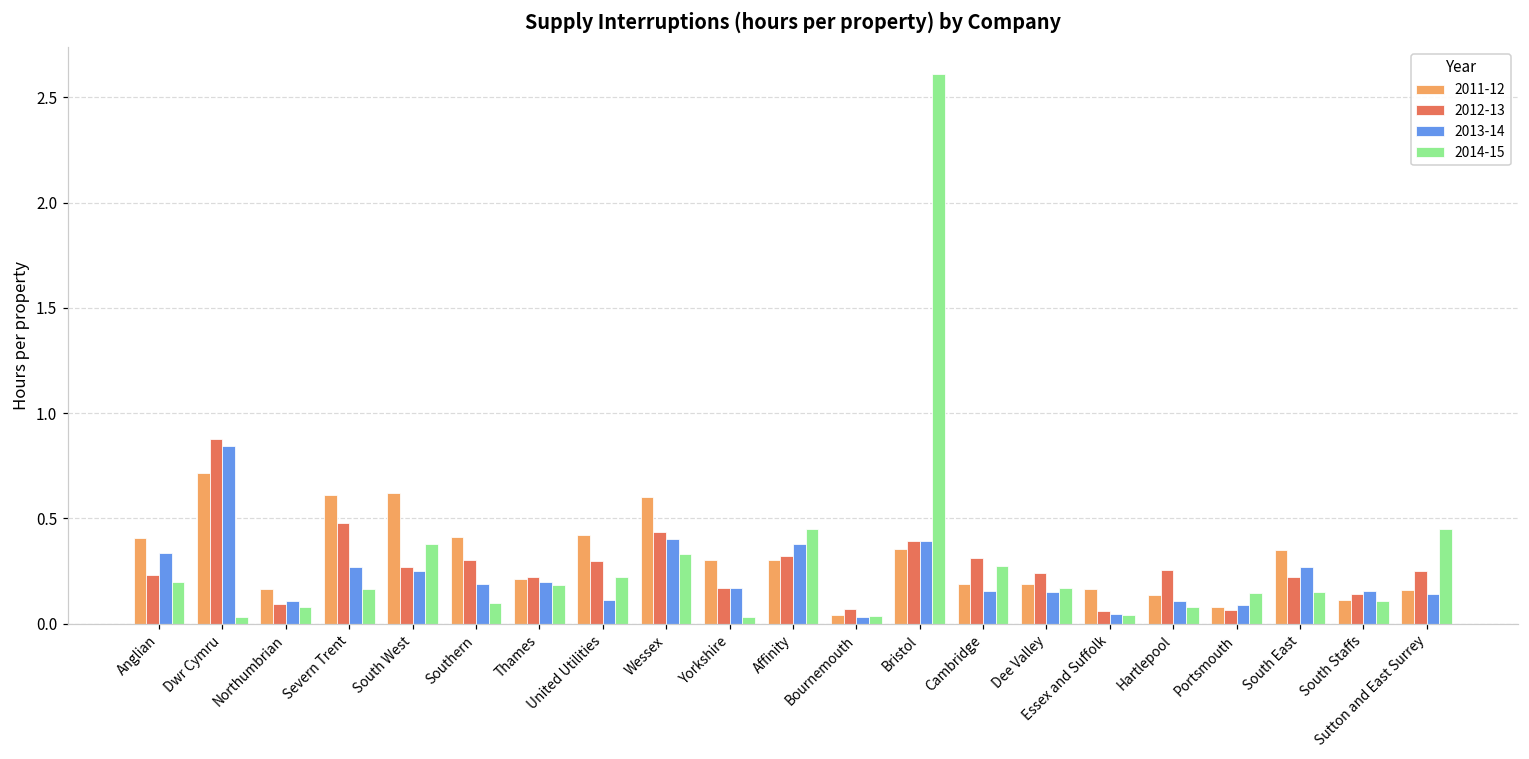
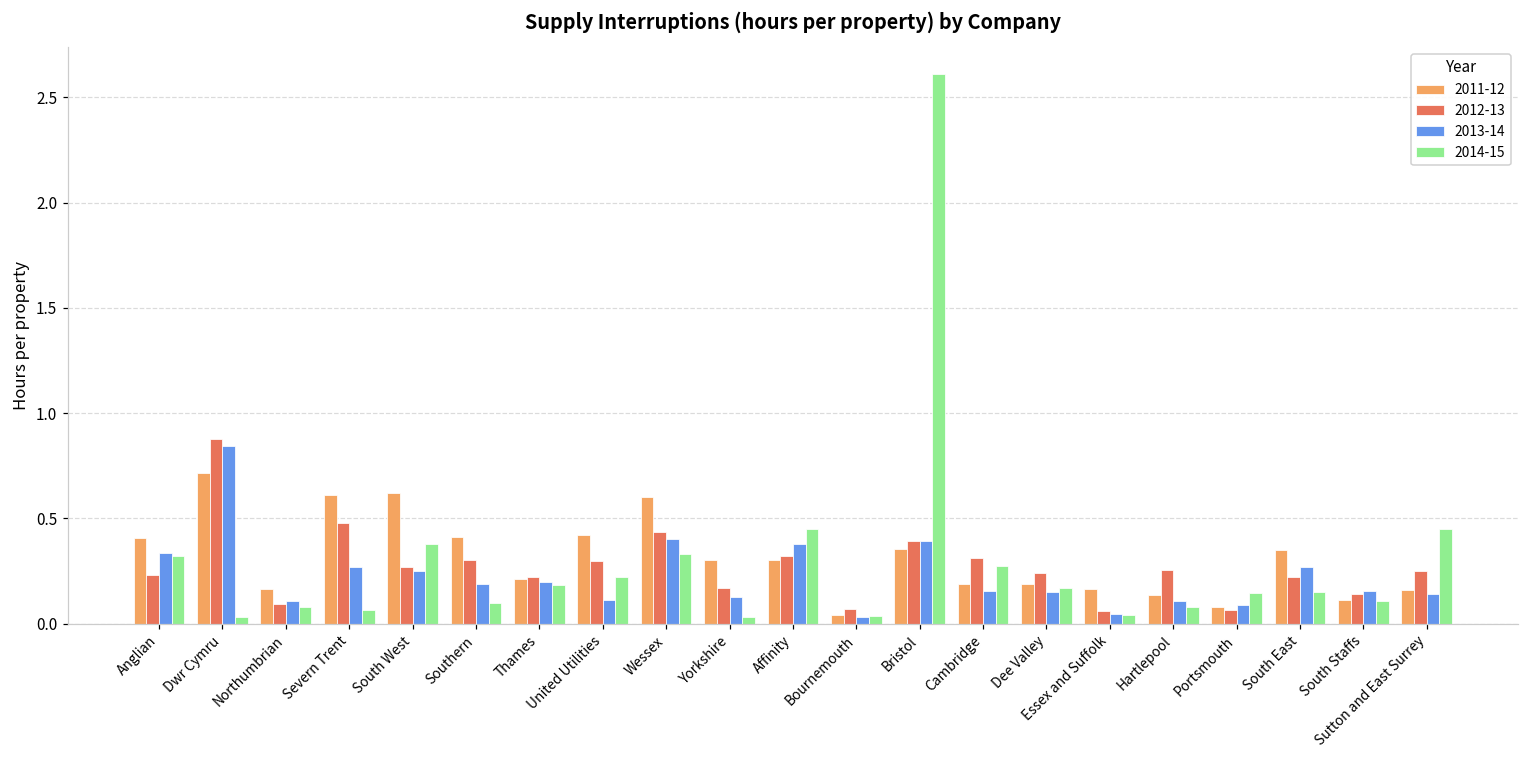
2014-15, Anglian: 0.20 -> 0.32
2014-15, Severn Trent: 0.16 -> 0.06
2013-14, Yorkshire: 0.17 -> 0.13
